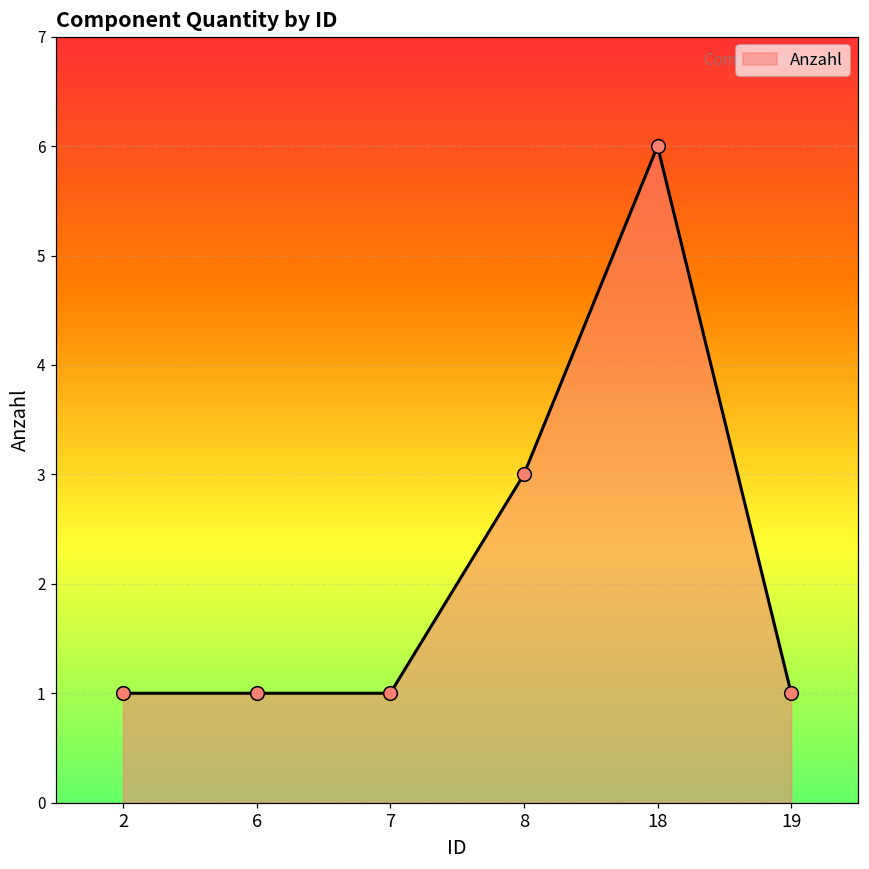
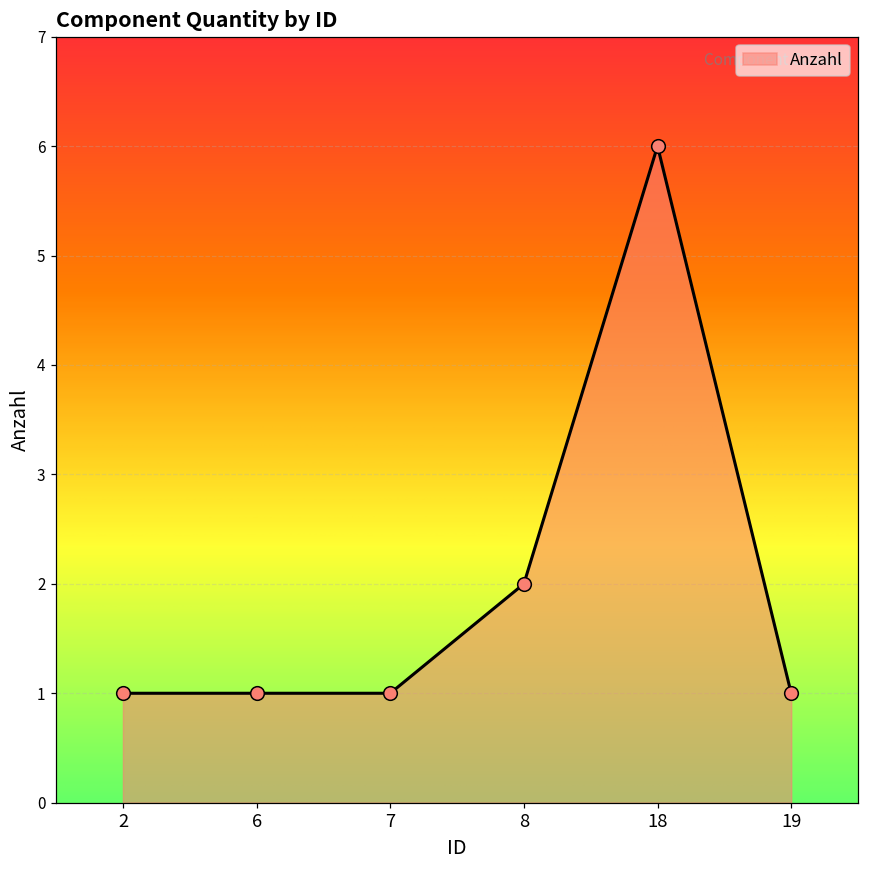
8: 3 -> 2
